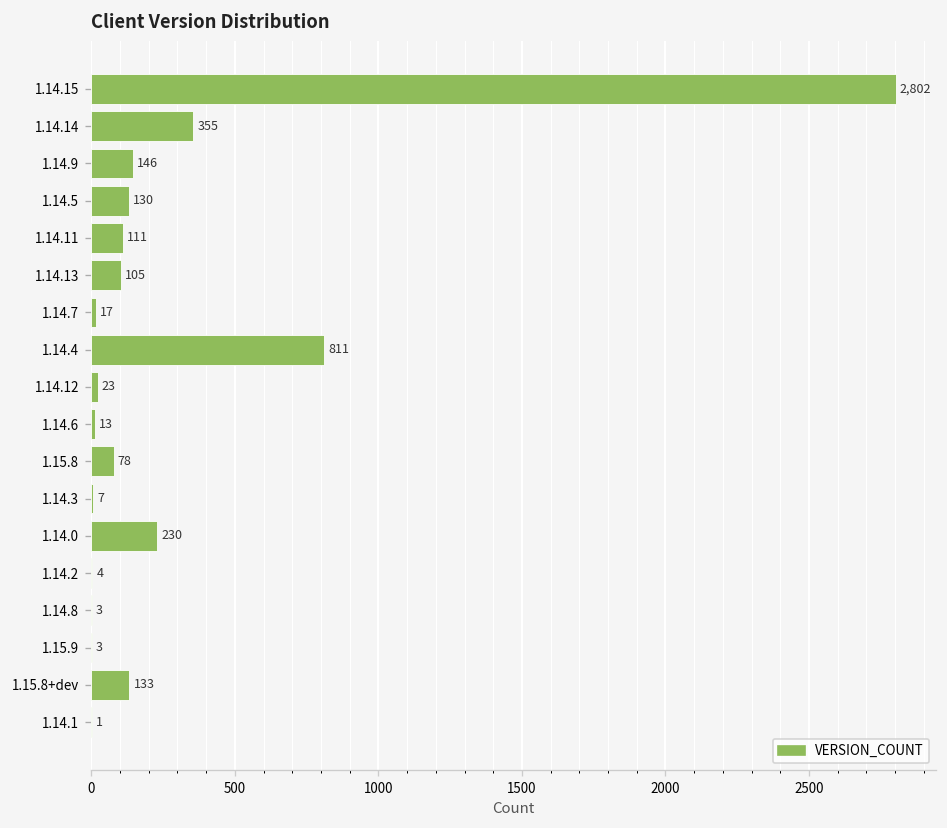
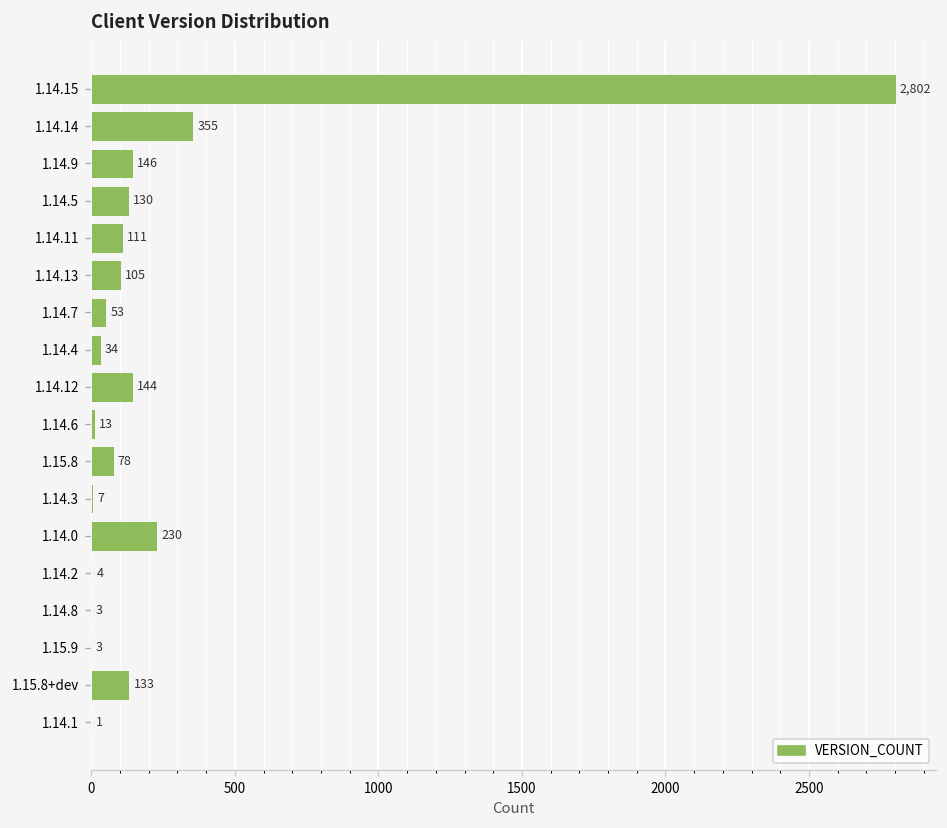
1.14.7: 17 -> 53
1.14.4: 811 -> 34
1.14.12: 23 -> 144
